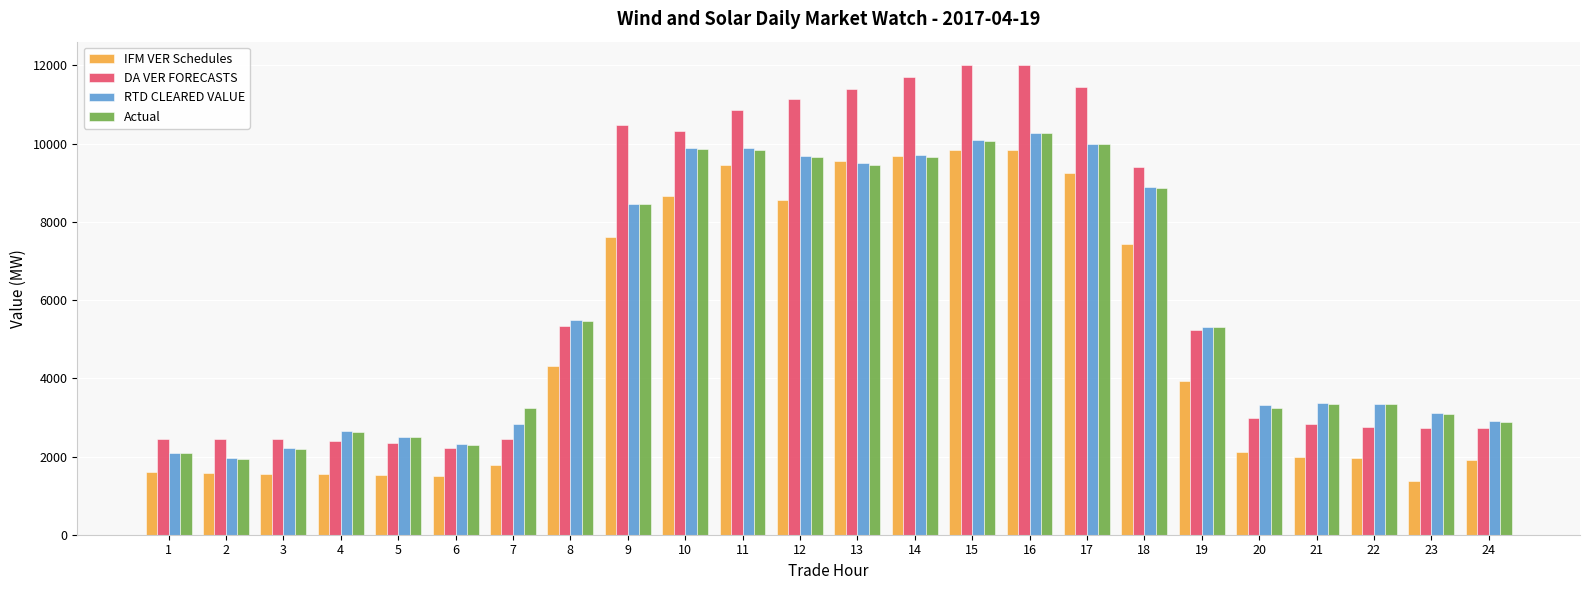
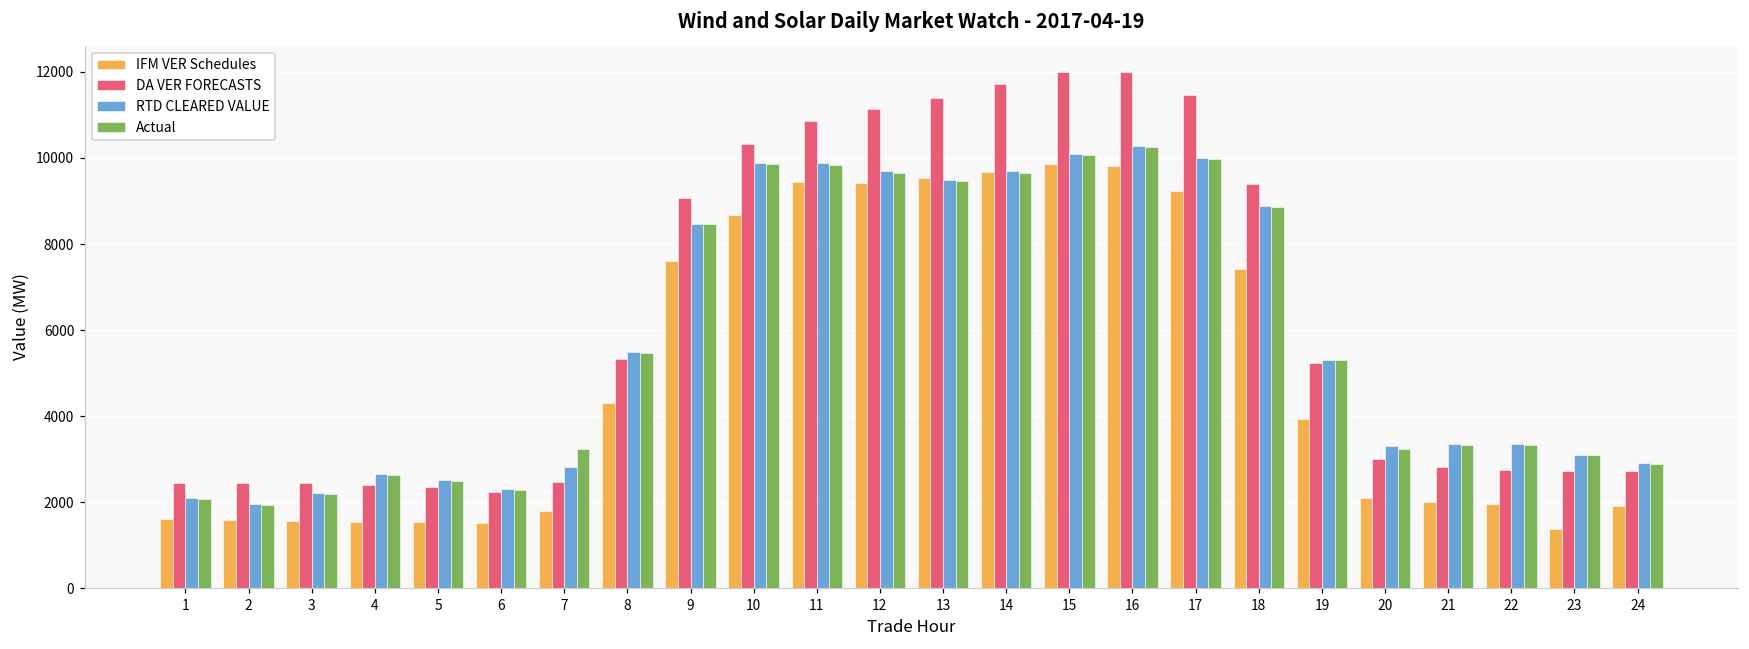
DA VER FORECASTS, 9: 10500 -> 9100
IFM VER Schedules, 12: 8600 -> 9400
